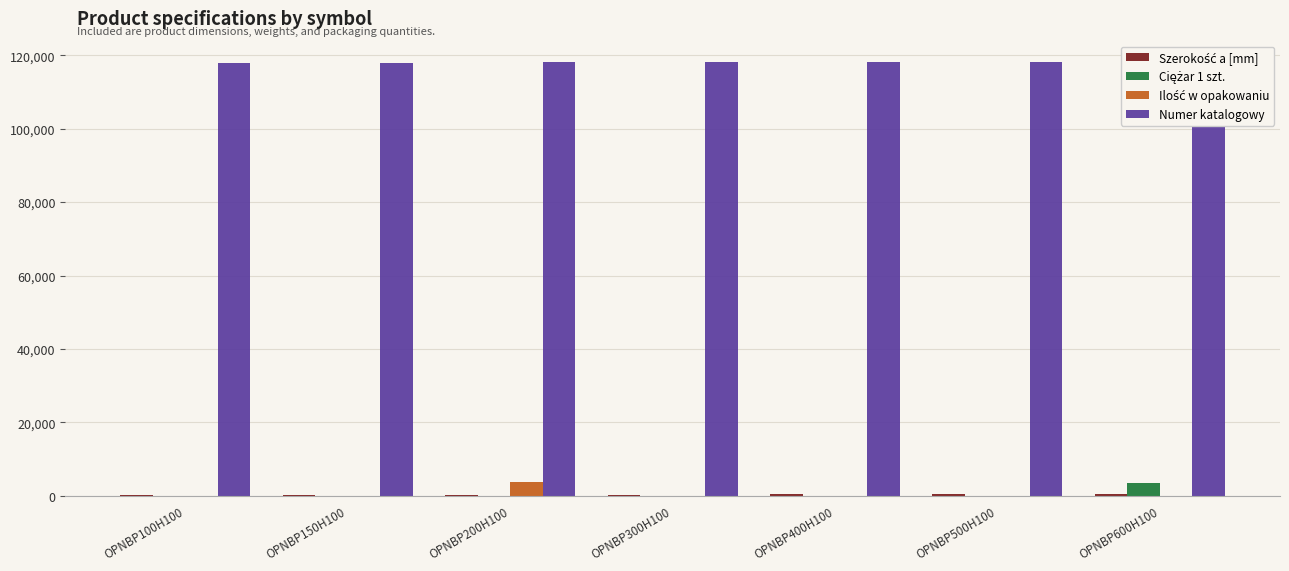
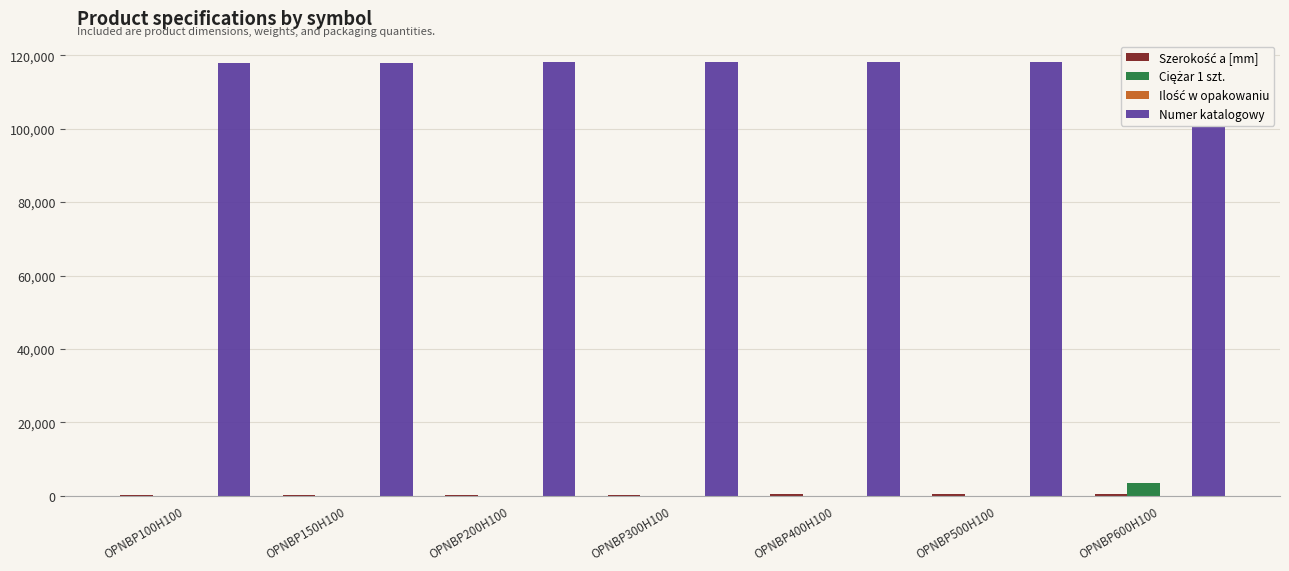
Ilość w opakowaniu, OPNBP200H100: 4,000 -> 0
